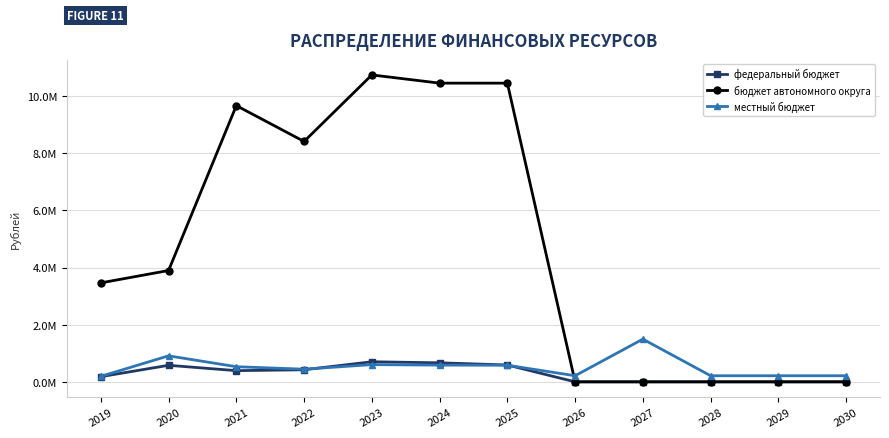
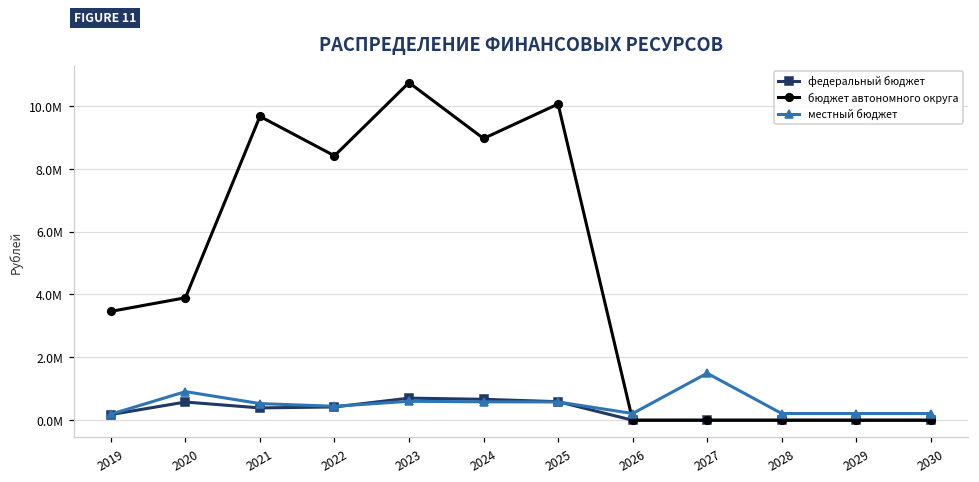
бюджет автономного округа, 2024: 10500000 -> 9000000
бюджет автономного округа, 2025: 10500000 -> 10100000
